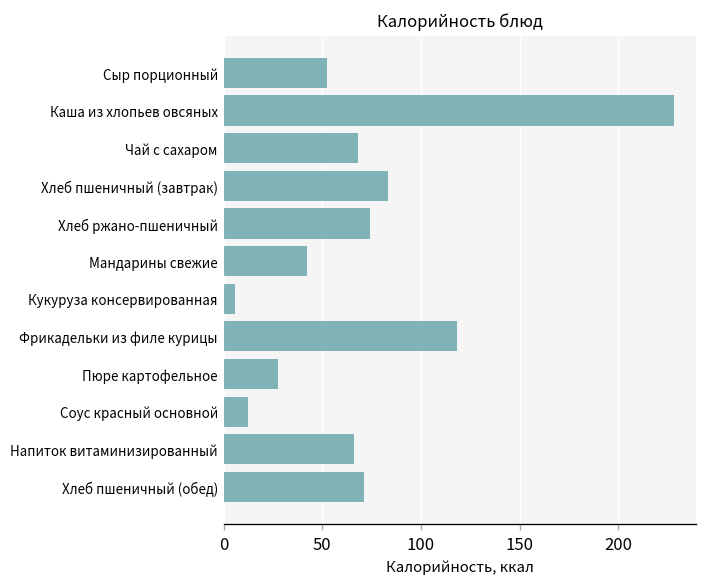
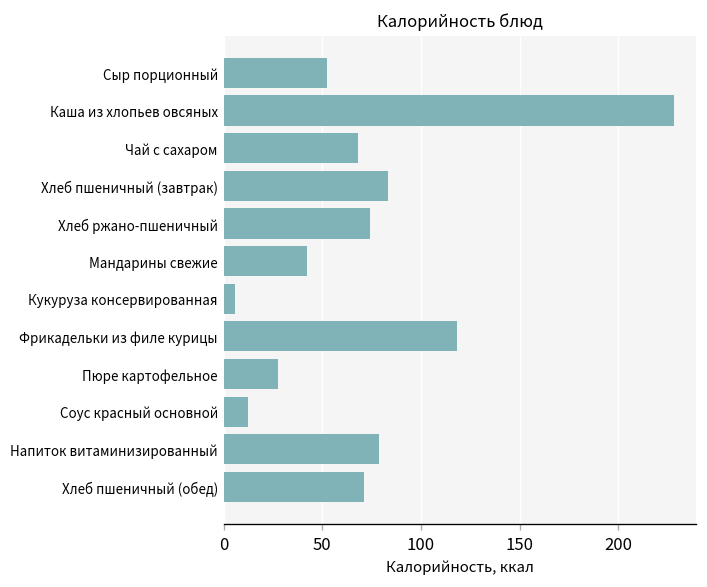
Напиток витаминизированный: 66 -> 79
